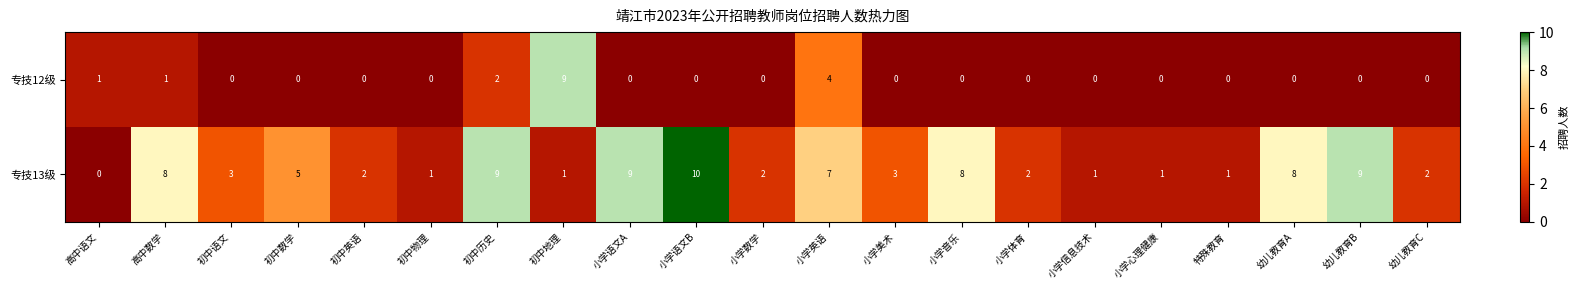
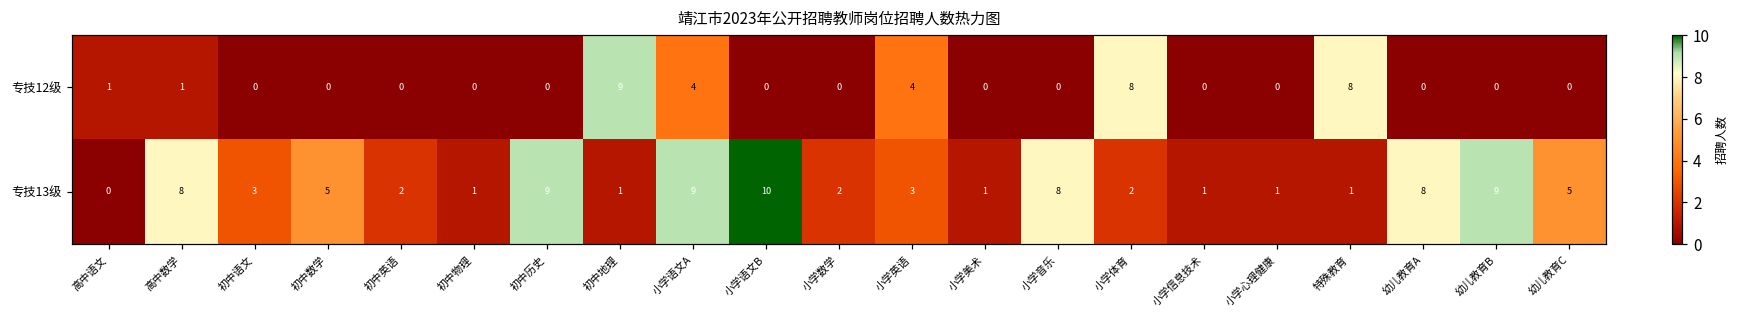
专技12级, 初中历史: 2 -> 0
专技12级, 小学语文A: 0 -> 4
专技12级, 小学体育: 0 -> 8
专技12级, 特殊教育: 0 -> 8
专技13级, 小学英语: 7 -> 3
专技13级, 小学美术: 3 -> 1
专技13级, 幼儿教育C: 2 -> 5
